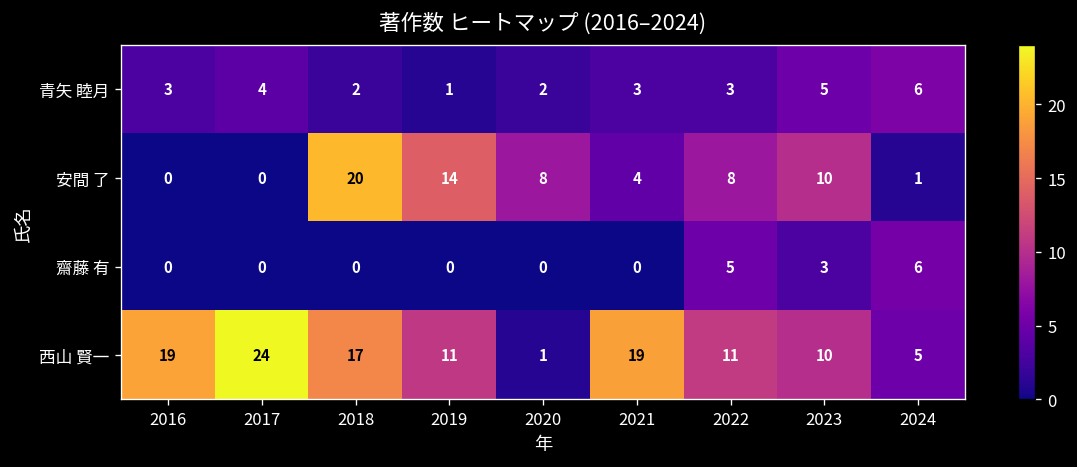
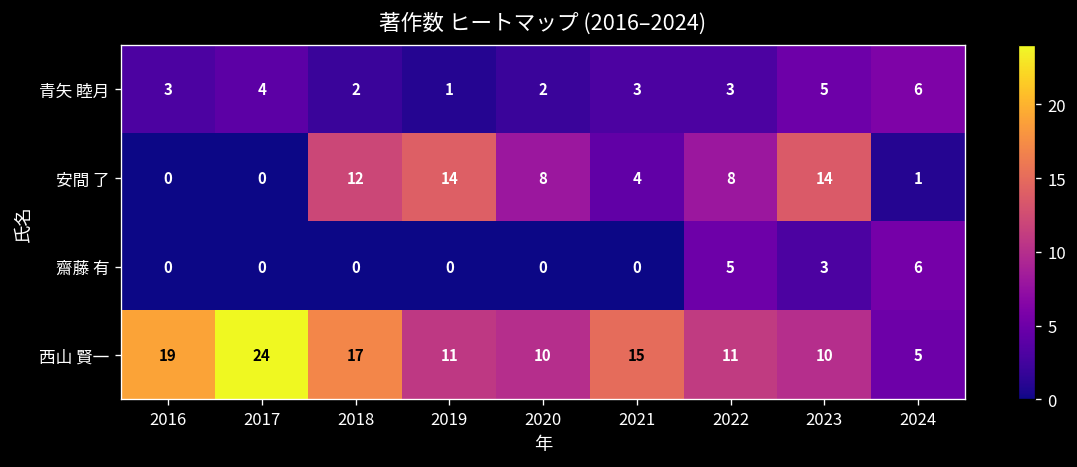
安間 了, 2018: 20 -> 12
安間 了, 2023: 10 -> 14
西山 賢一, 2020: 1 -> 10
西山 賢一, 2021: 19 -> 15
